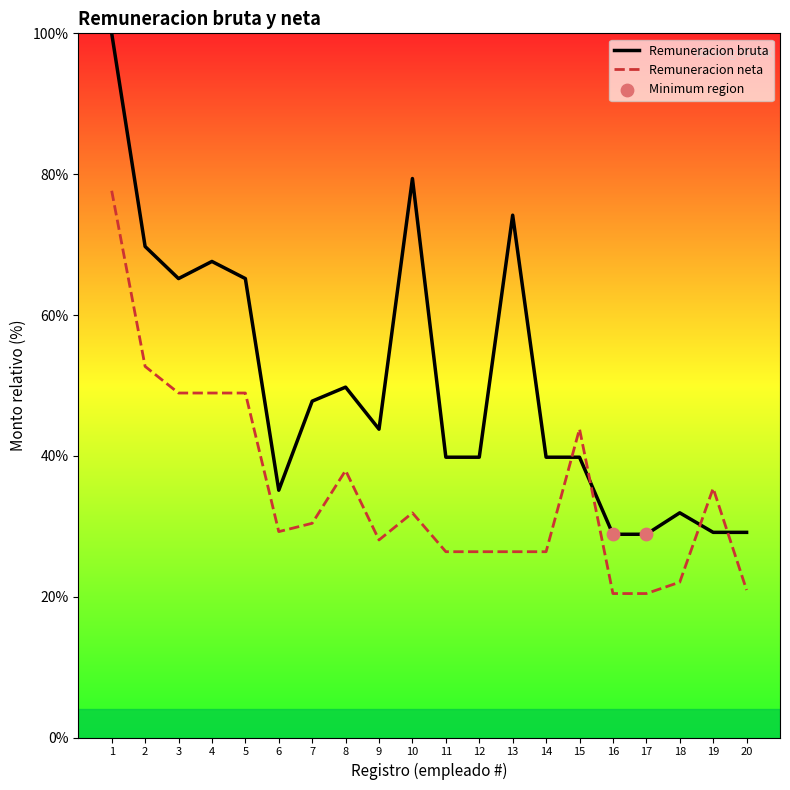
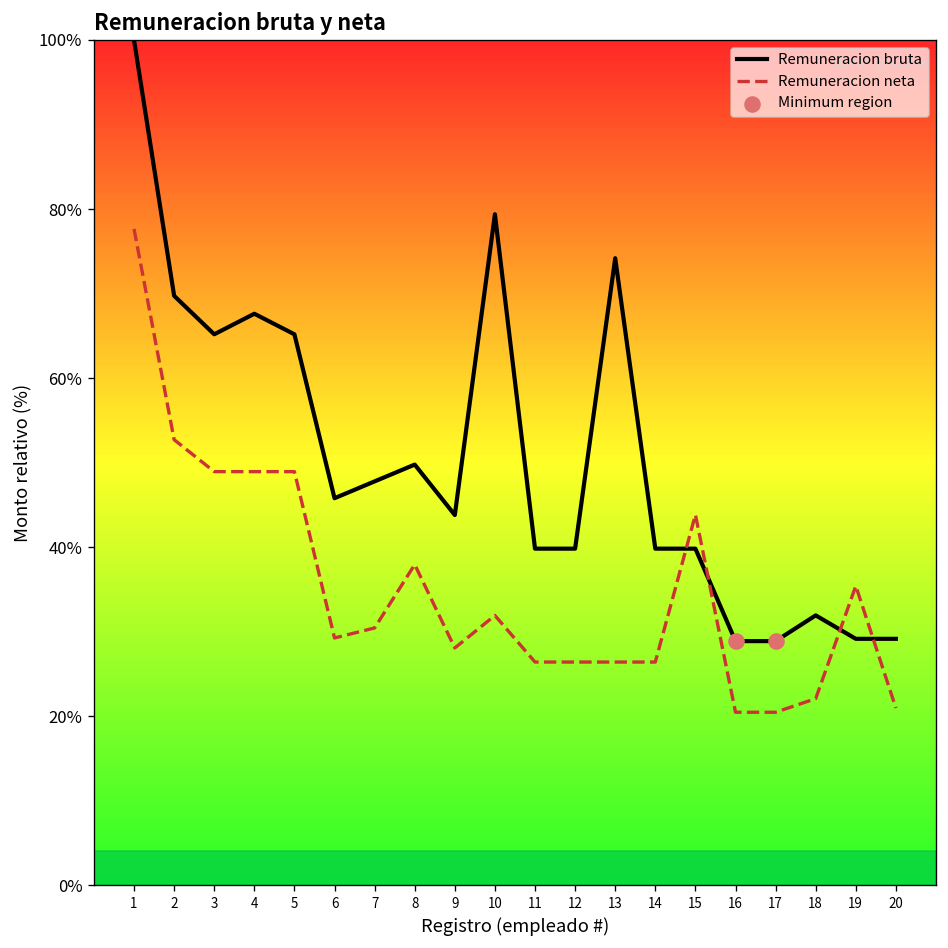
Remuneracion bruta, 6: 35% -> 46%
